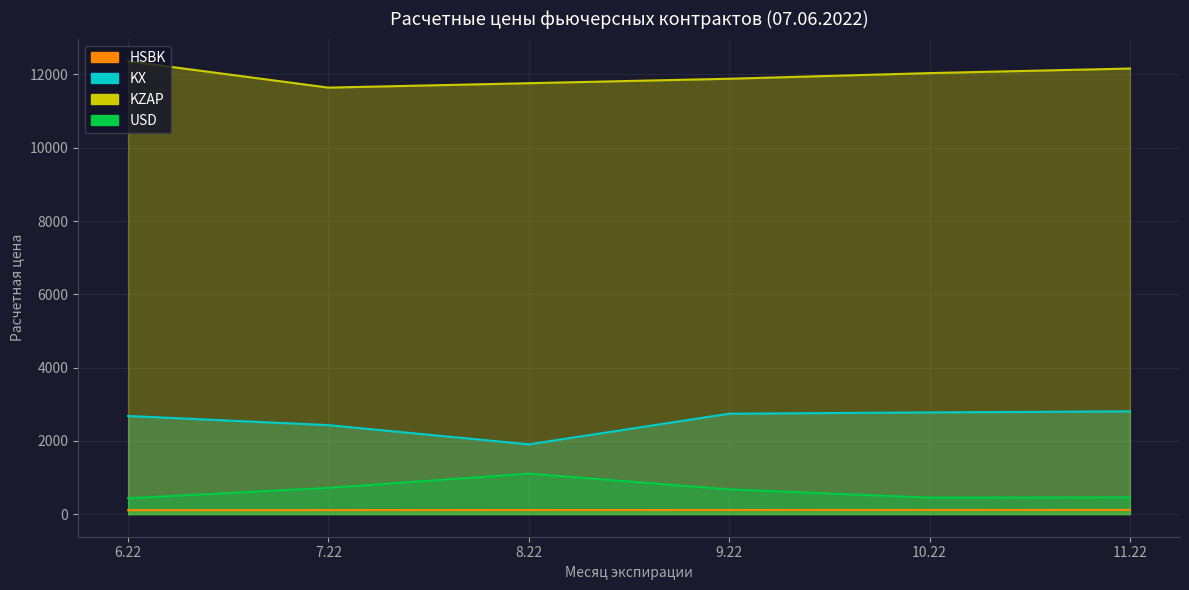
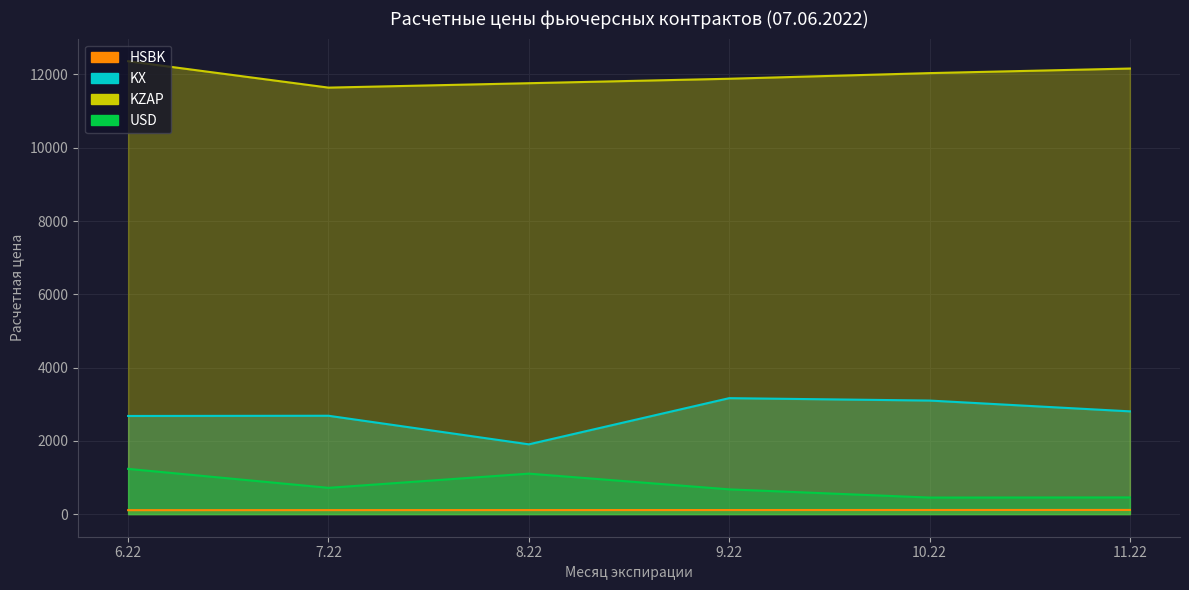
USD, 6.22: 400 -> 1200
KX, 7.22: 2400 -> 2700
KX, 9.22: 2700 -> 3200
KX, 10.22: 2800 -> 3100
